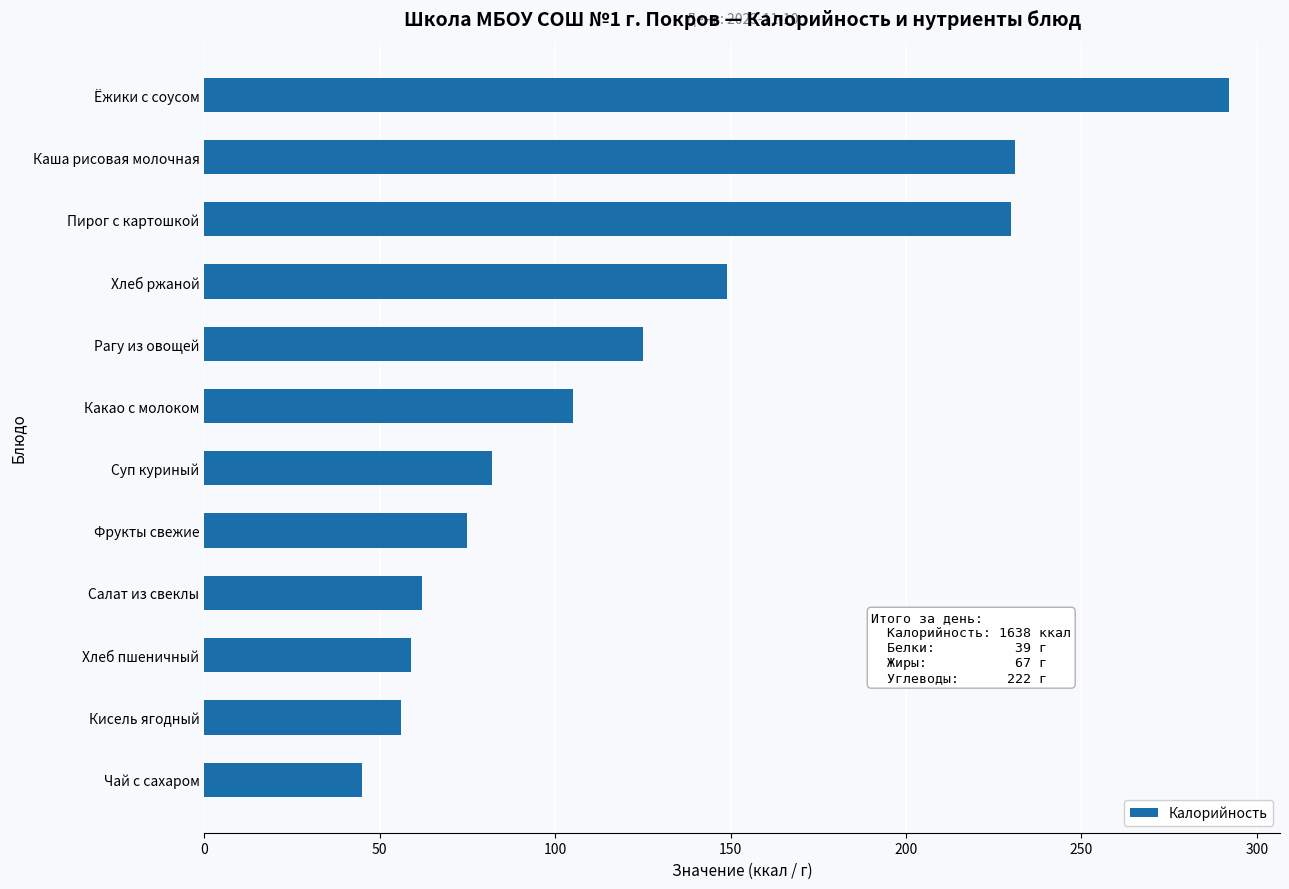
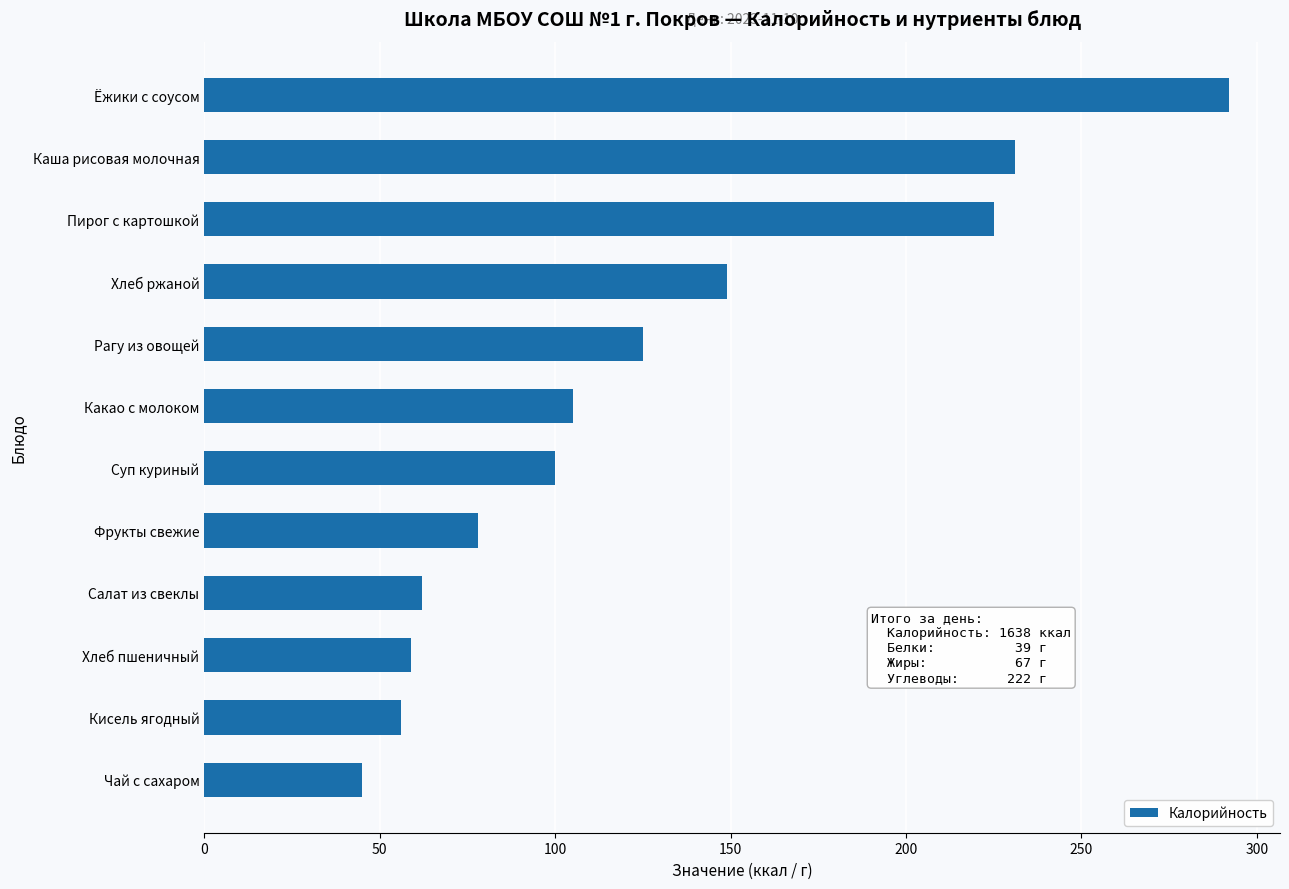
Пирог с картошкой: 230 -> 225
Суп куриный: 82 -> 100
Фрукты свежие: 75 -> 78
